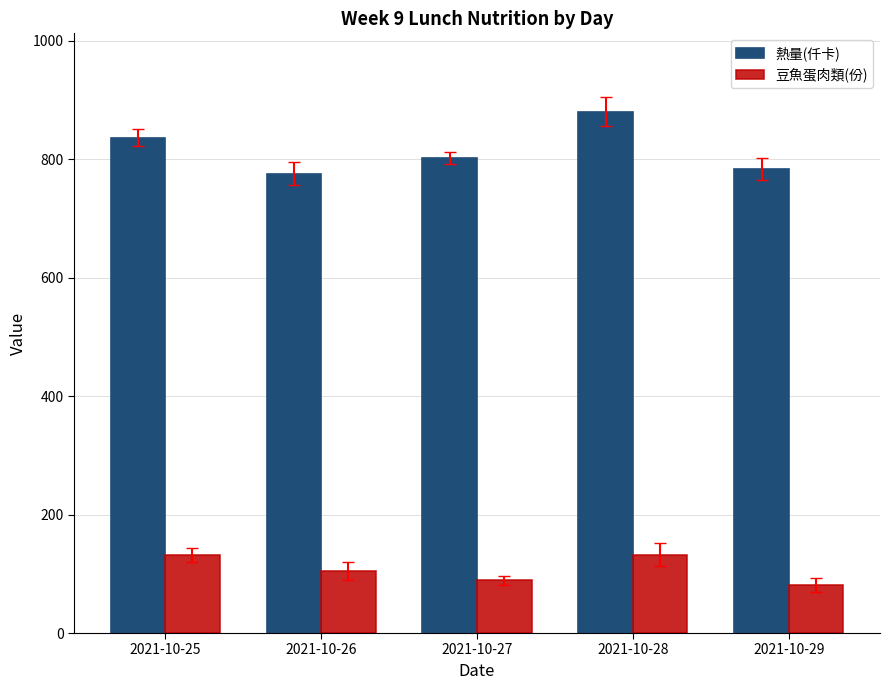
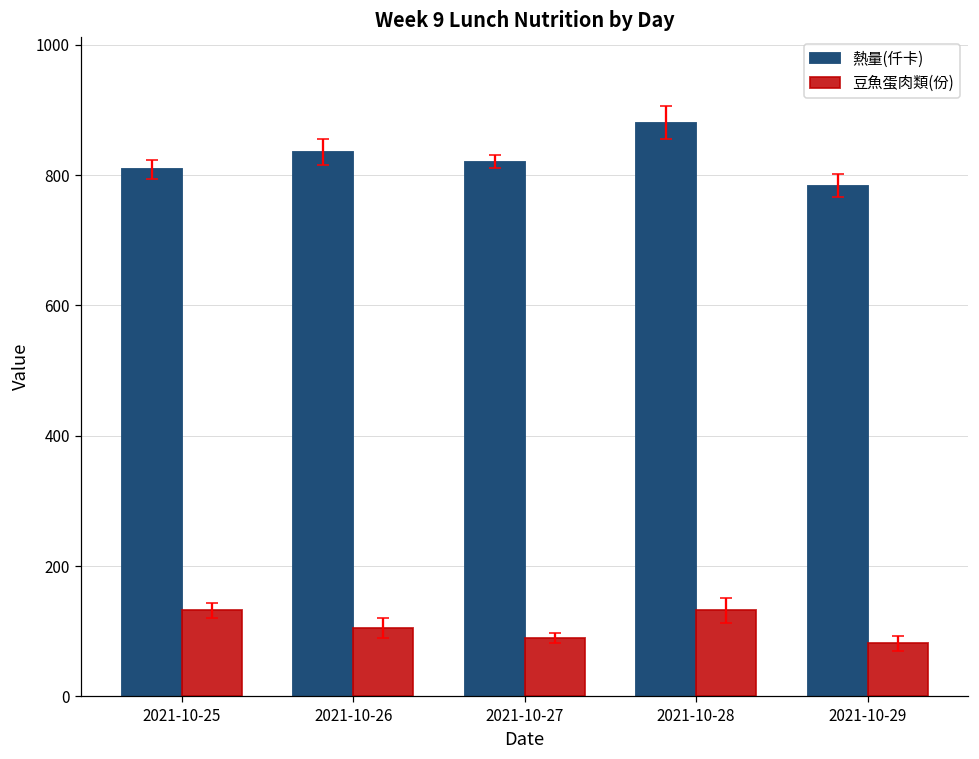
熱量(仟卡), 2021-10-25: 840 -> 810
熱量(仟卡), 2021-10-26: 780 -> 840
熱量(仟卡), 2021-10-27: 800 -> 820
